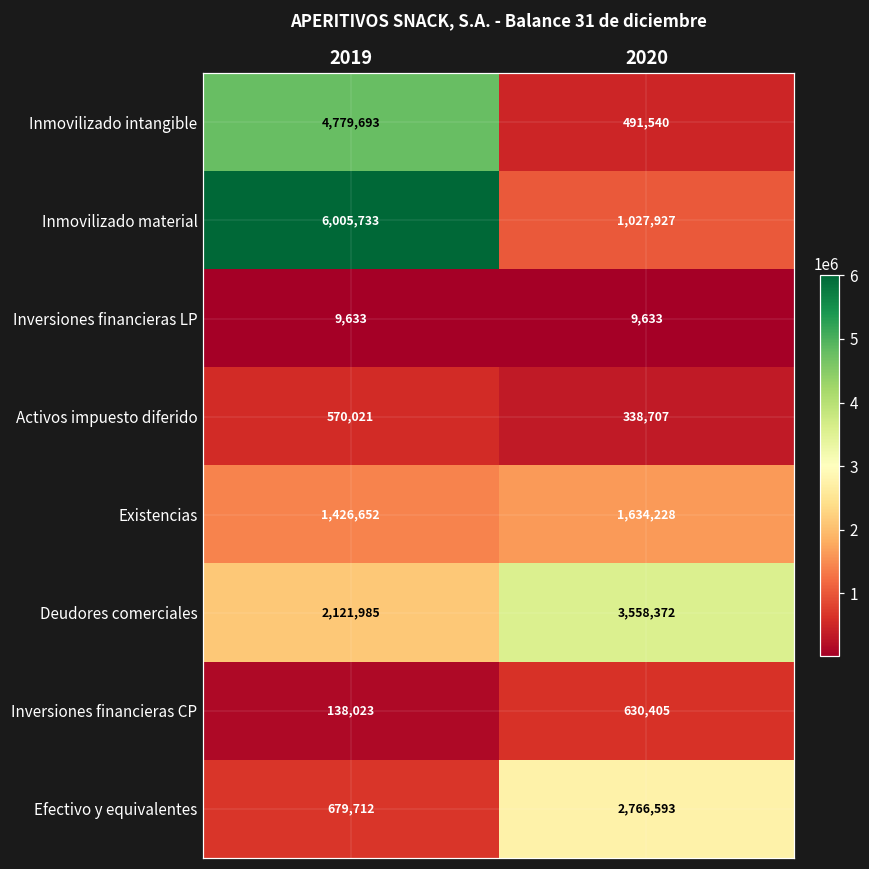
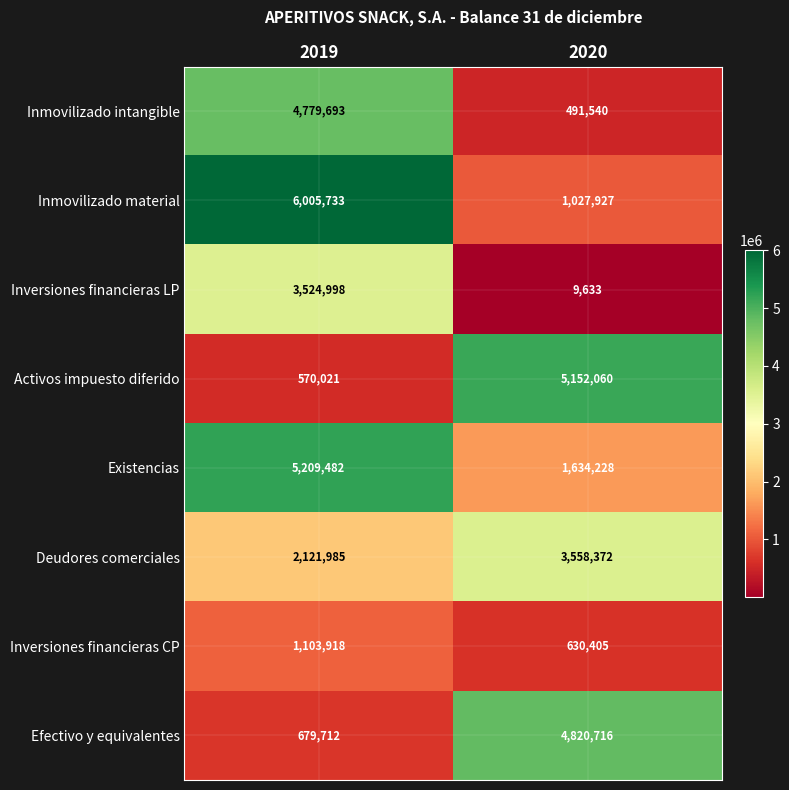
Inversiones financieras LP, 2019: 9,633 -> 3,524,998
Activos impuesto diferido, 2020: 338,707 -> 5,152,060
Existencias, 2019: 1,426,652 -> 5,209,482
Inversiones financieras CP, 2019: 138,023 -> 1,103,918
Efectivo y equivalentes, 2020: 2,766,593 -> 4,820,716
